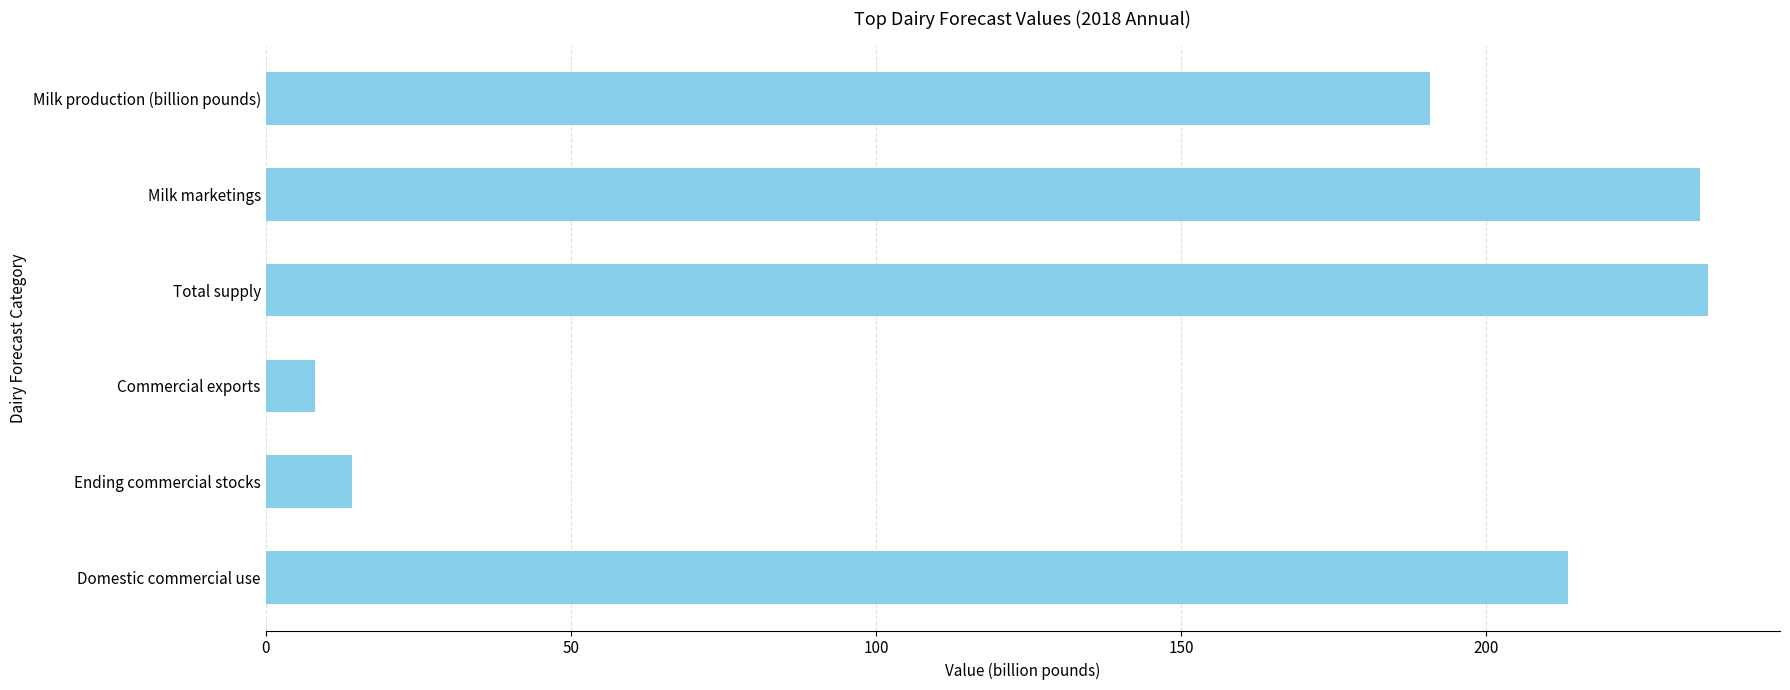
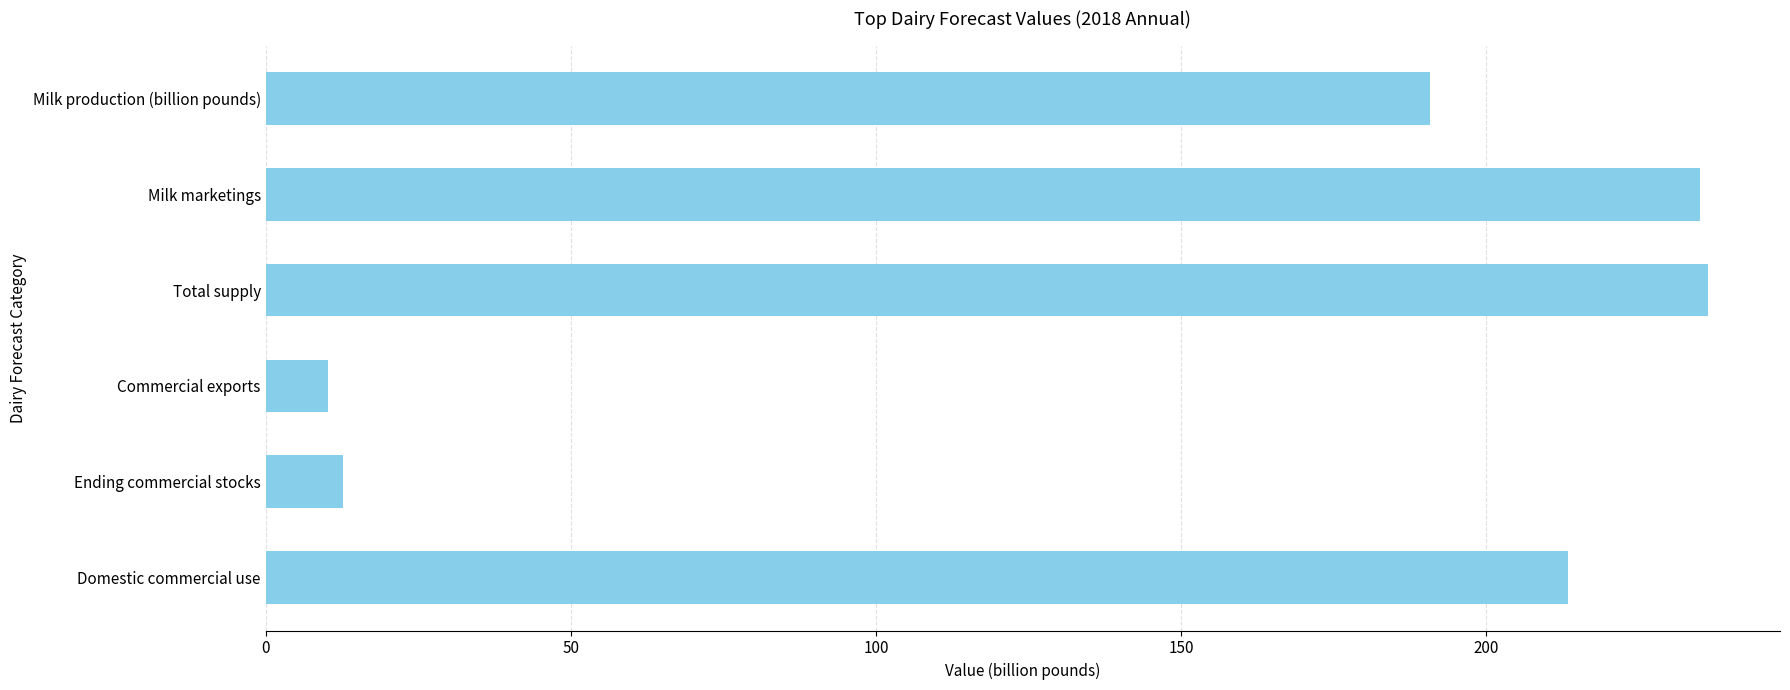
Commercial exports: 8 -> 10
Ending commercial stocks: 14 -> 13
